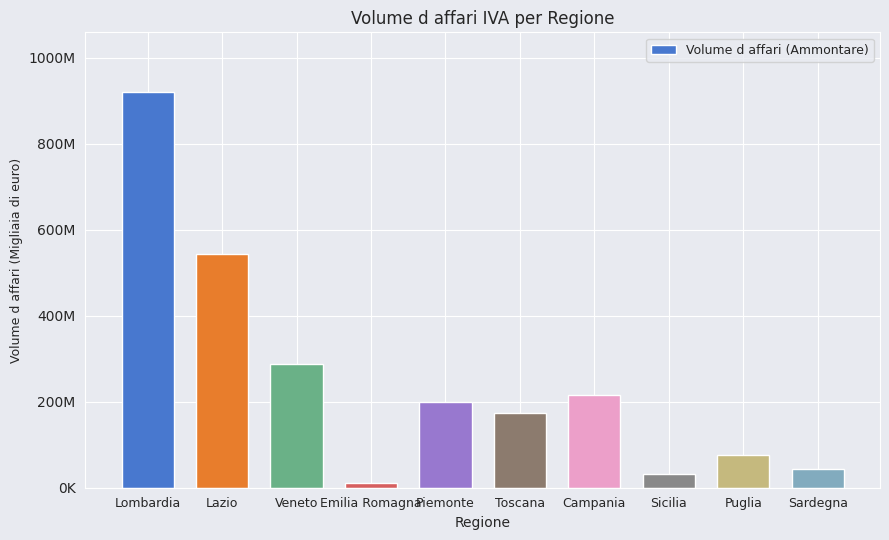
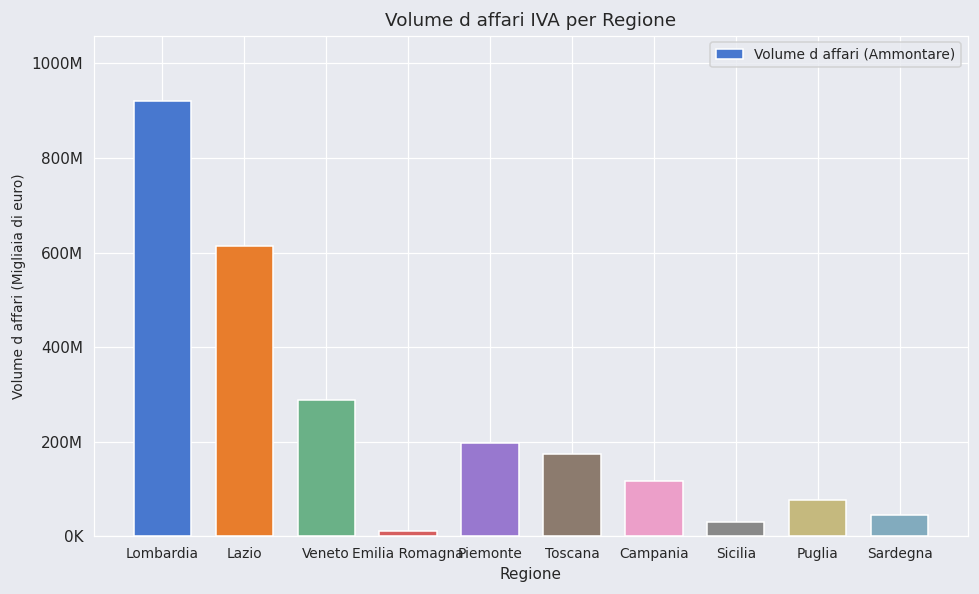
Lazio: 540000000 -> 610000000
Campania: 220000000 -> 120000000
